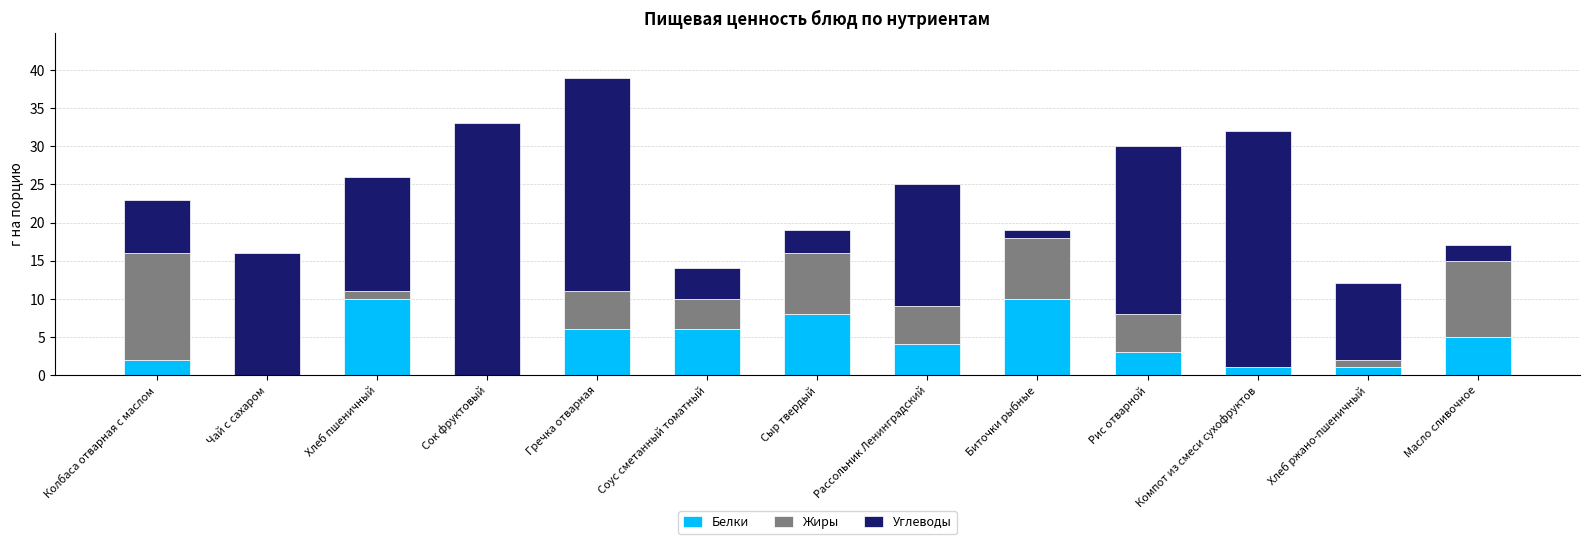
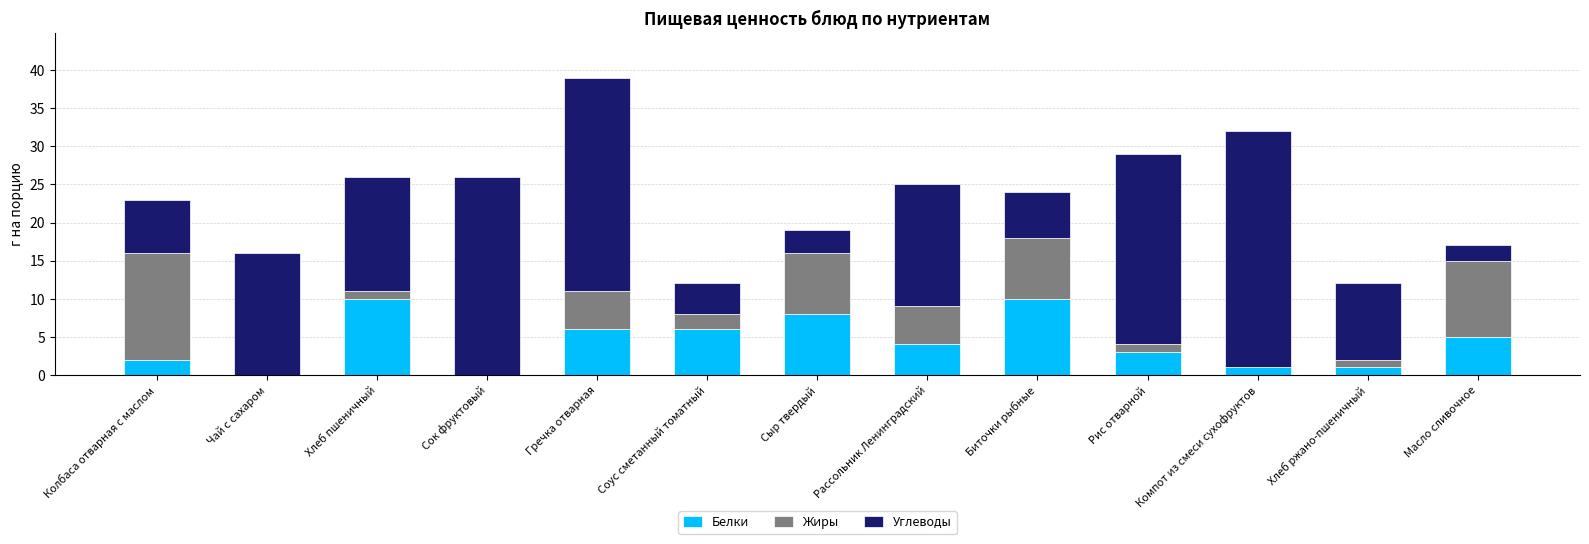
Углеводы, Сок фруктовый: 33 -> 26
Жиры, Соус сметанный томатный: 4 -> 2
Углеводы, Биточки рыбные: 1 -> 6
Жиры, Рис отварной: 5 -> 1
Углеводы, Рис отварной: 22 -> 25
